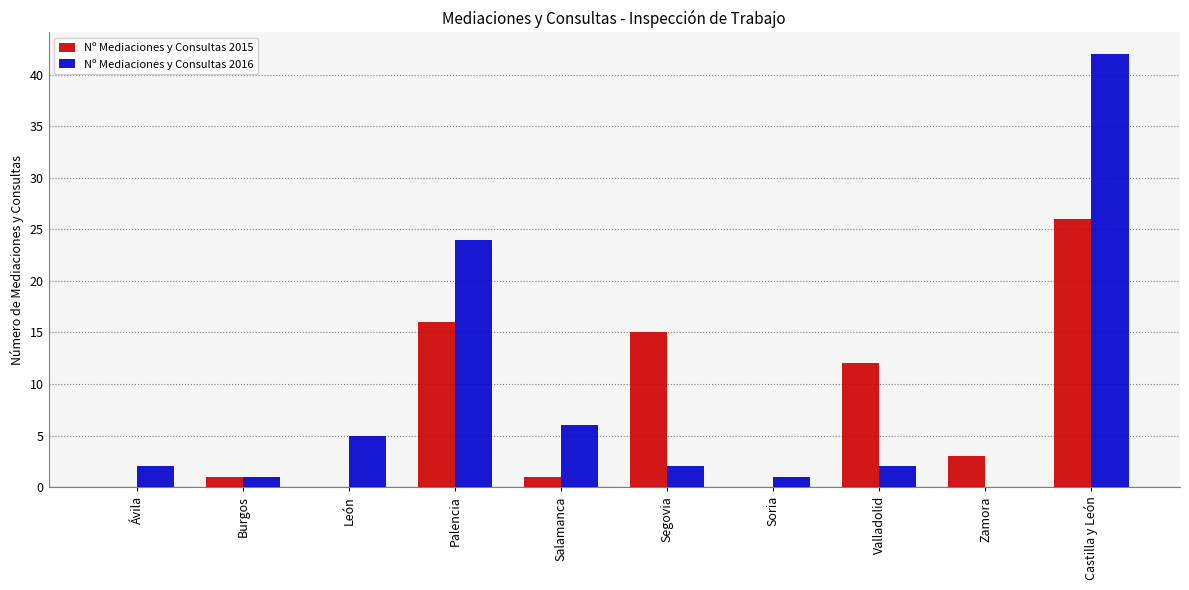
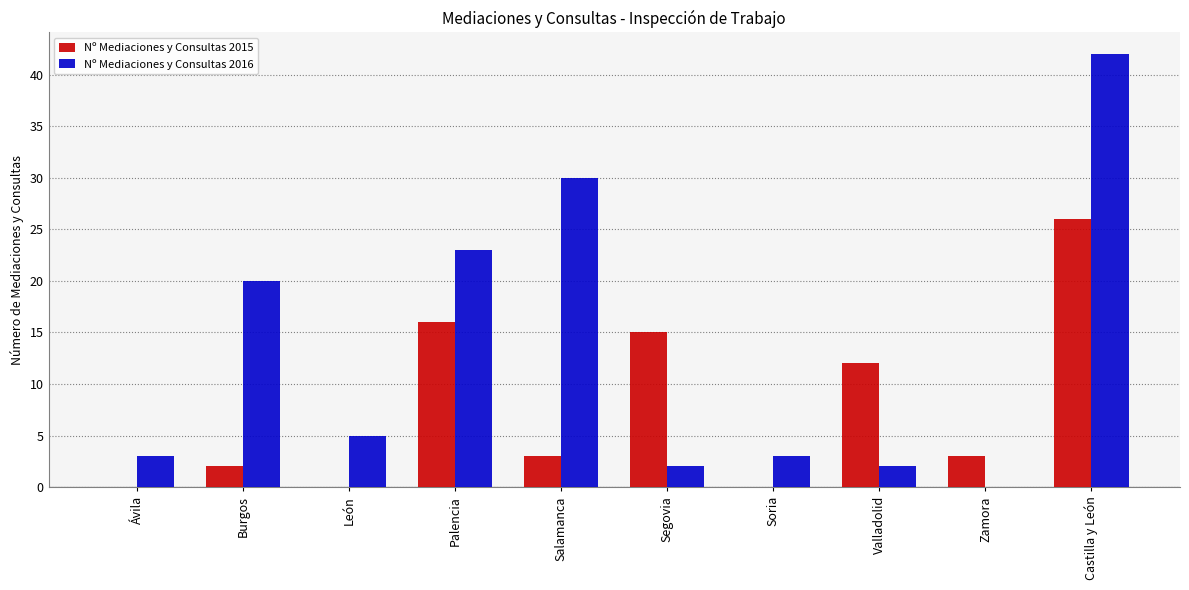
Nº Mediaciones y Consultas 2016, Ávila: 2 -> 3
Nº Mediaciones y Consultas 2015, Burgos: 1 -> 2
Nº Mediaciones y Consultas 2016, Burgos: 1 -> 20
Nº Mediaciones y Consultas 2016, Palencia: 24 -> 23
Nº Mediaciones y Consultas 2015, Salamanca: 1 -> 3
Nº Mediaciones y Consultas 2016, Salamanca: 6 -> 30
Nº Mediaciones y Consultas 2016, Soria: 1 -> 3
